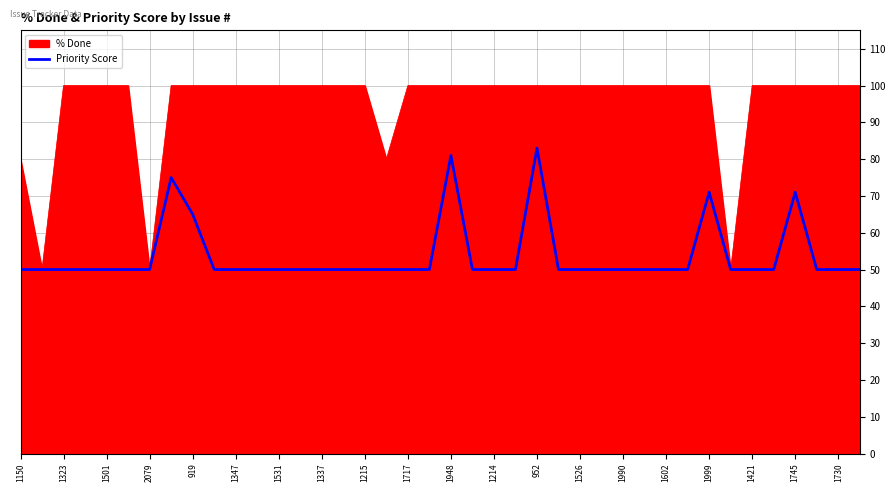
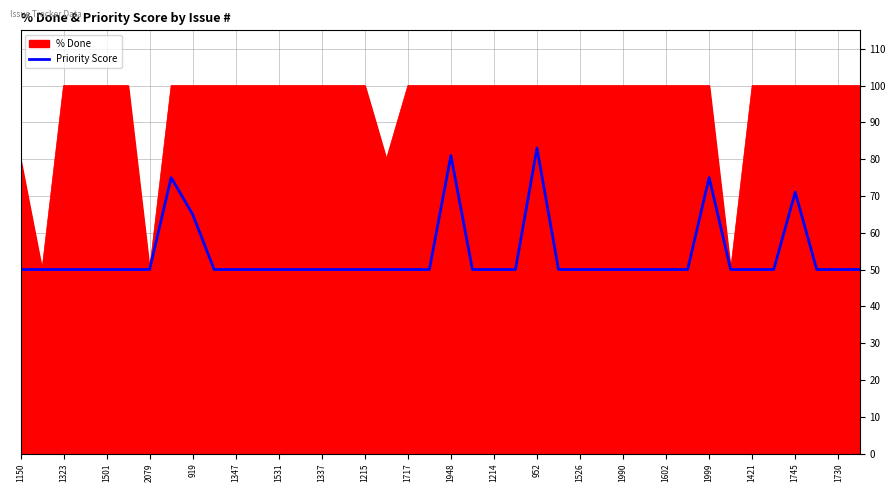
Priority Score, 1999: 71 -> 75
